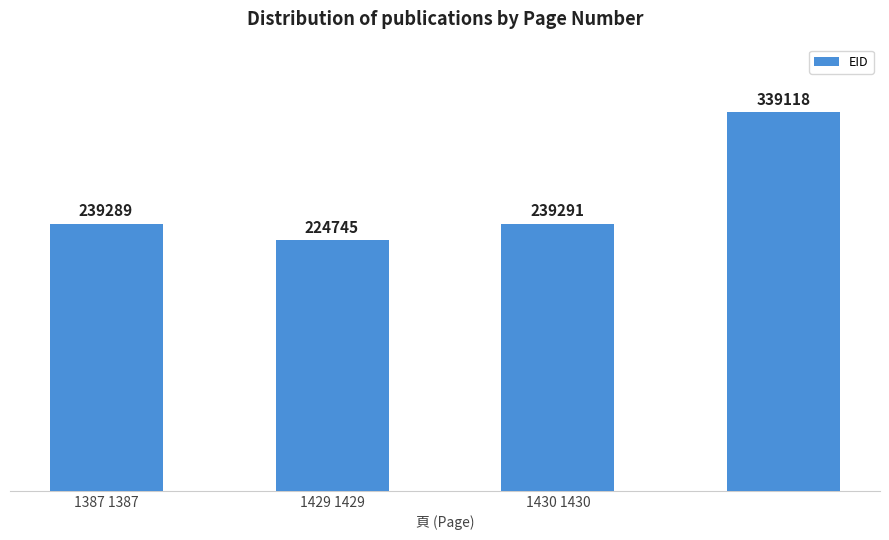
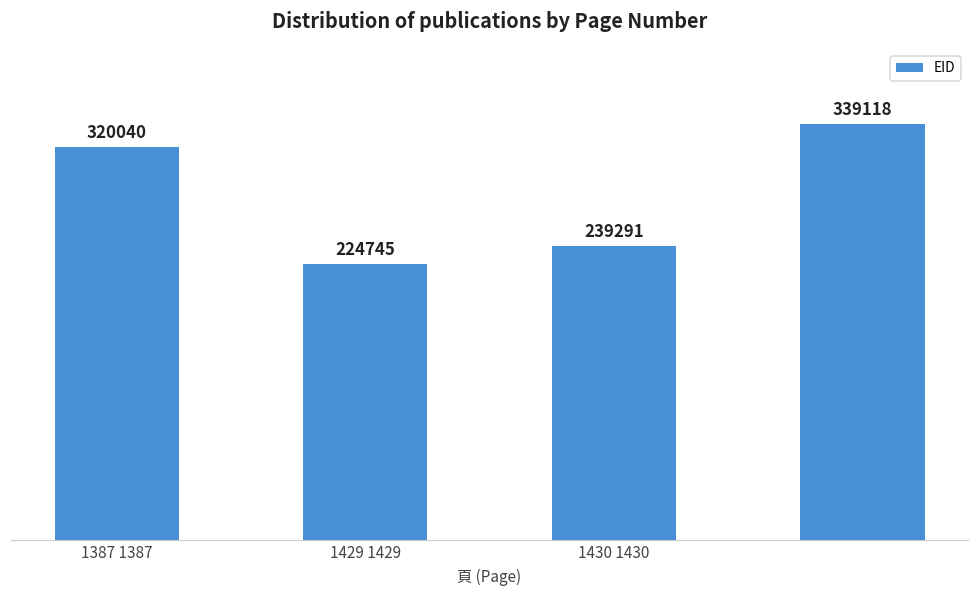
1387 1387: 239289 -> 320040
